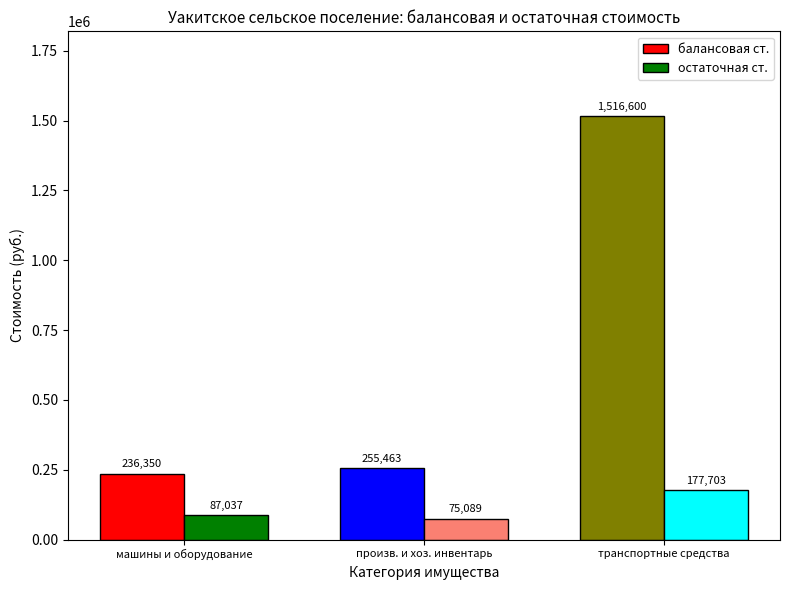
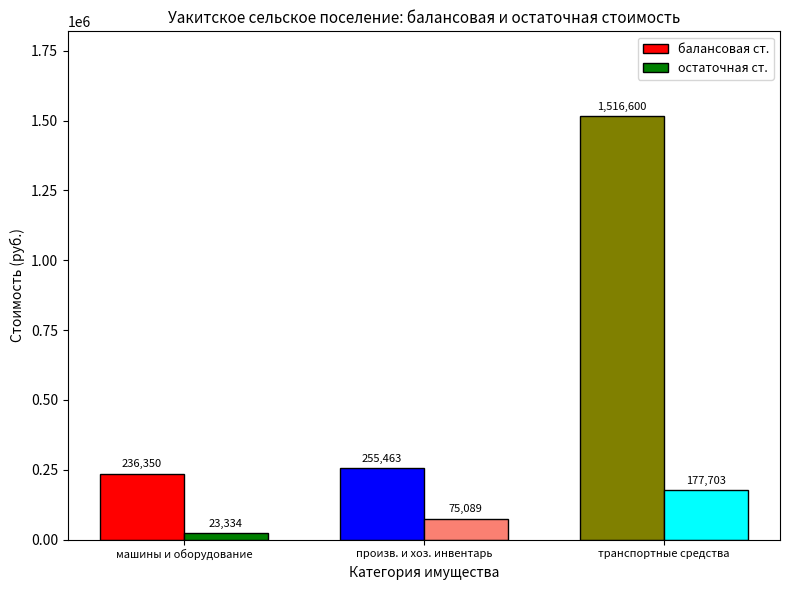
остаточная ст., машины и оборудование: 87,037 -> 23,334
